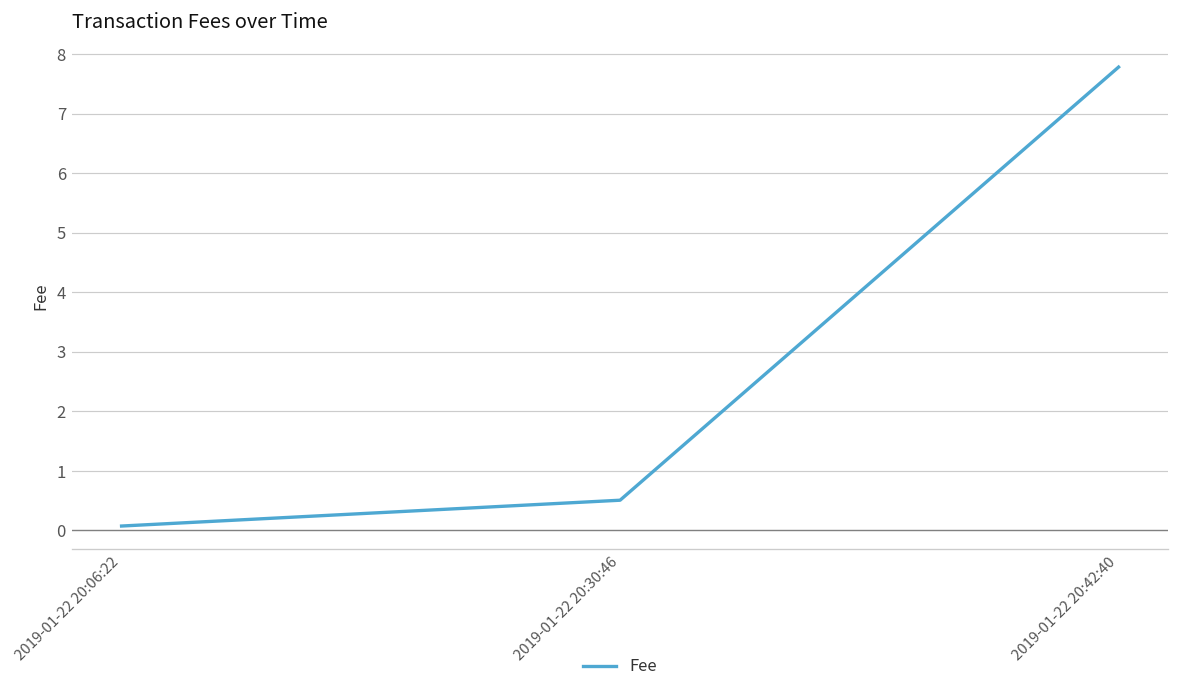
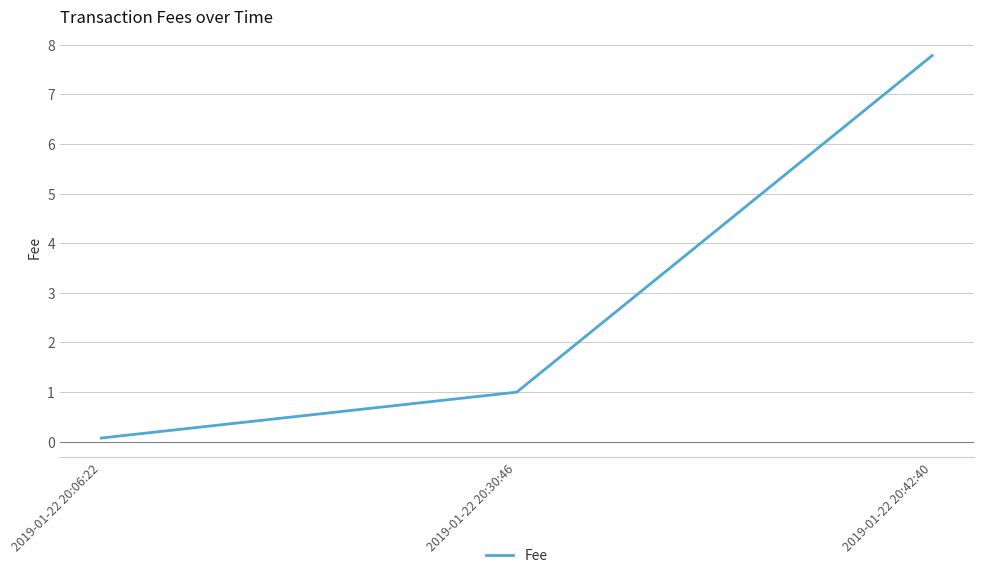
2019-01-22 20:30:46: 0.5 -> 1.0
